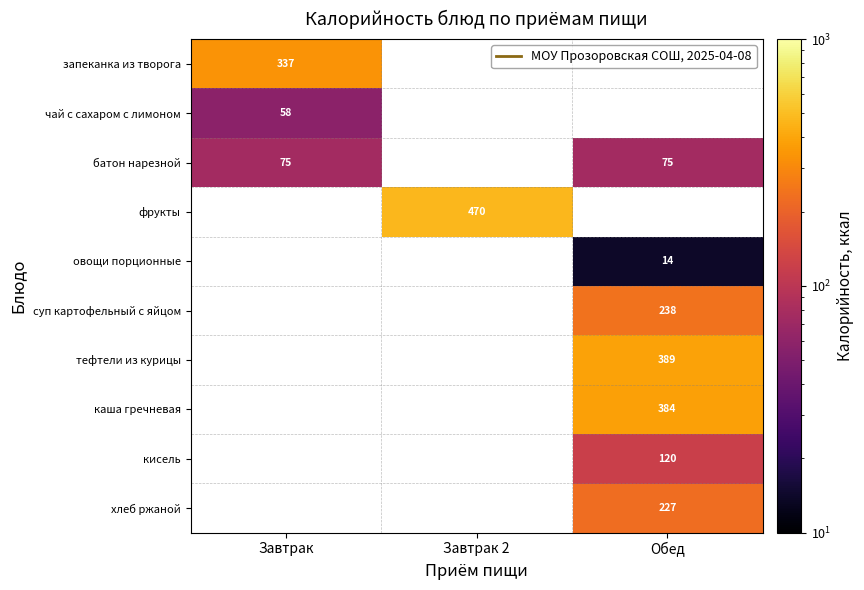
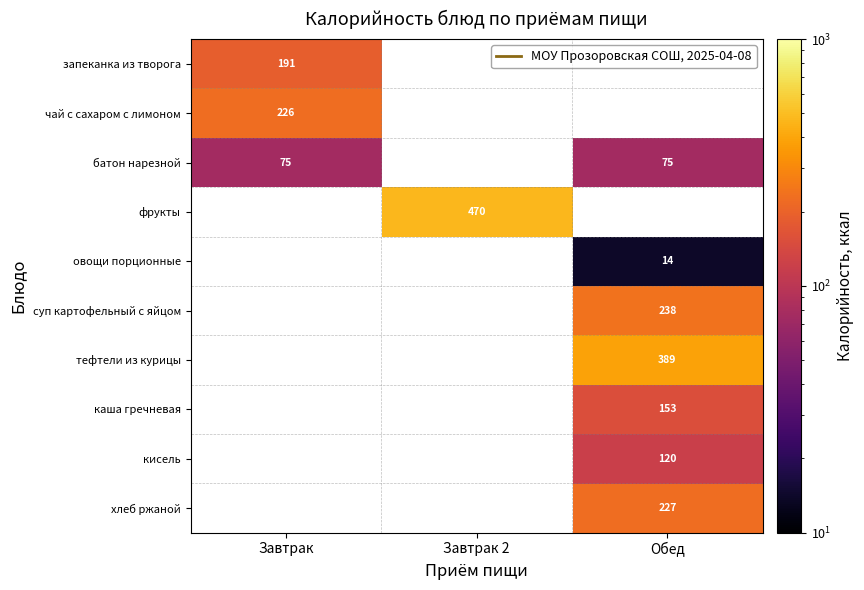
запеканка из творога, Завтрак: 337 -> 191
чай с сахаром с лимоном, Завтрак: 58 -> 226
каша гречневая, Обед: 384 -> 153
